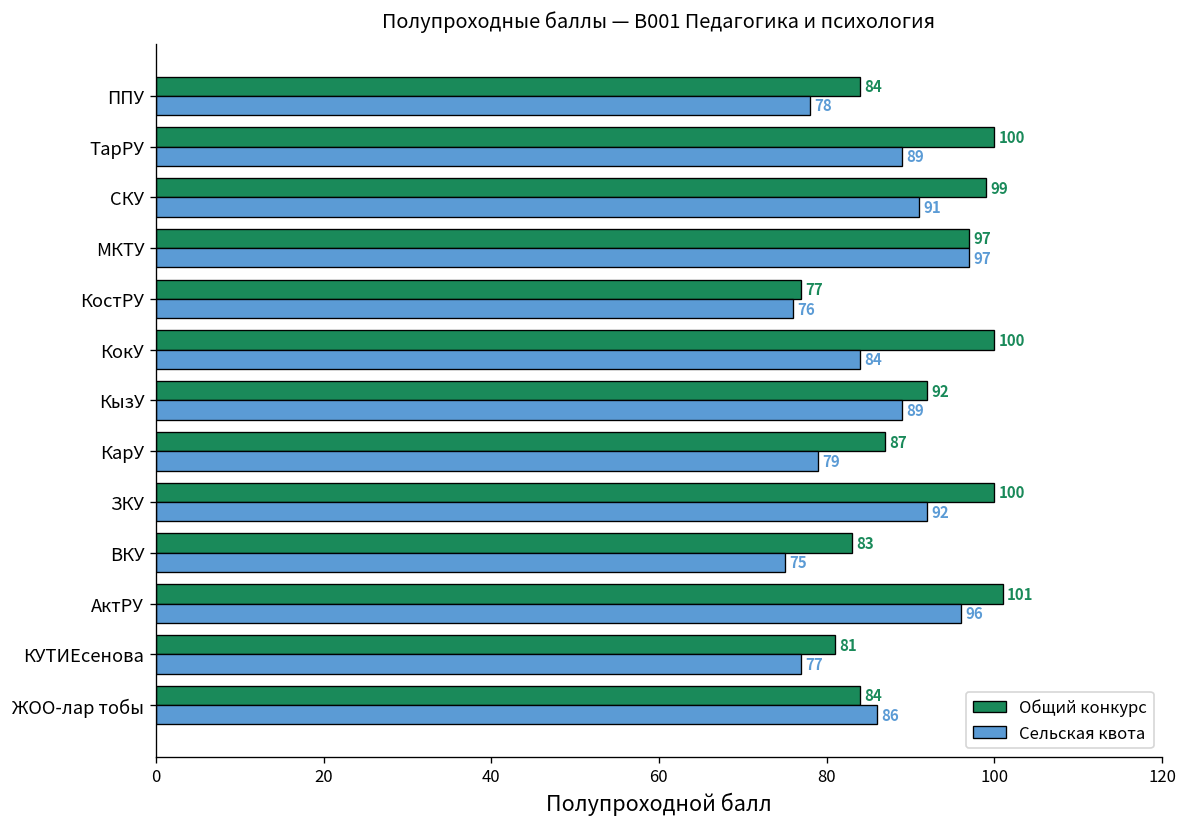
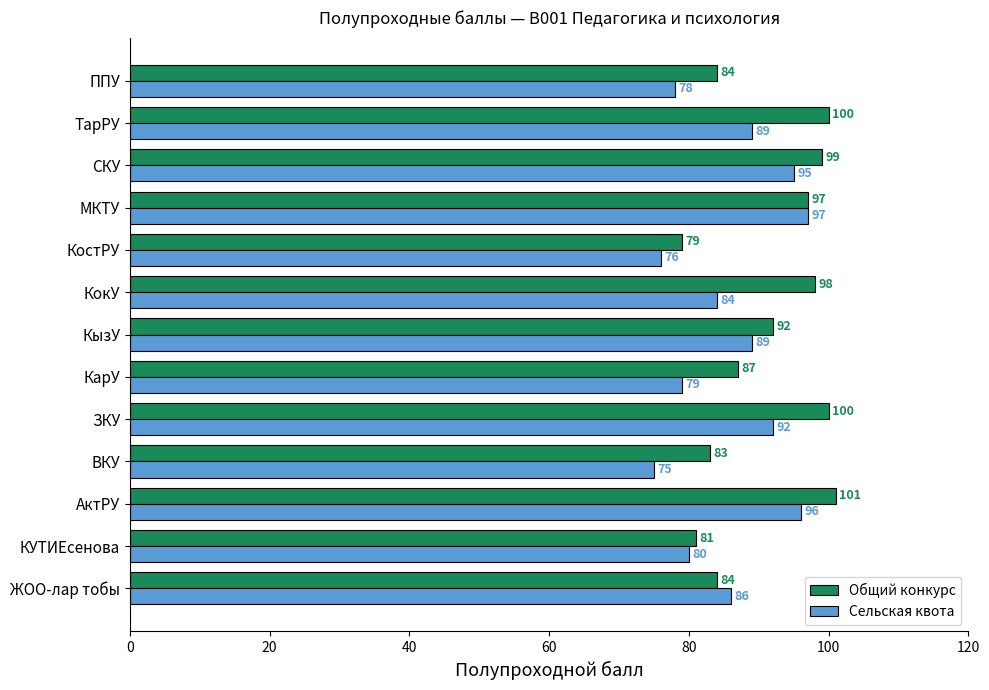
Сельская квота, СКУ: 91 -> 95
Общий конкурс, КостРУ: 77 -> 79
Общий конкурс, КокУ: 100 -> 98
Сельская квота, КУТИЕсенова: 77 -> 80
